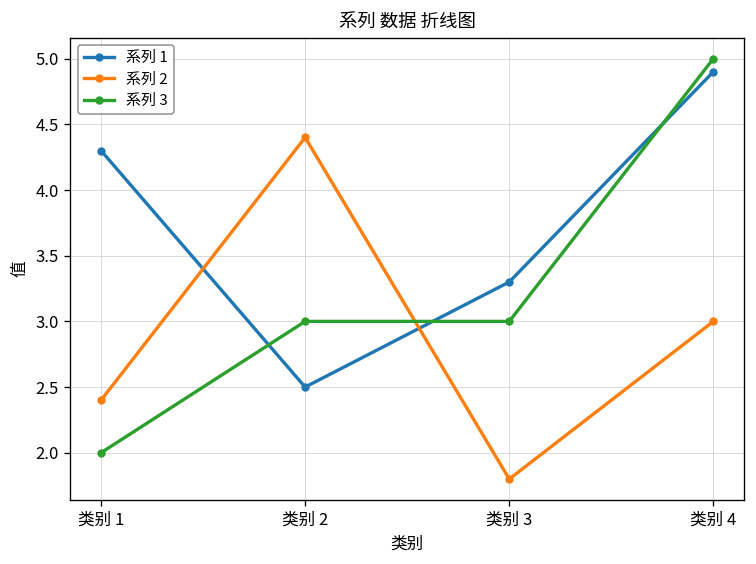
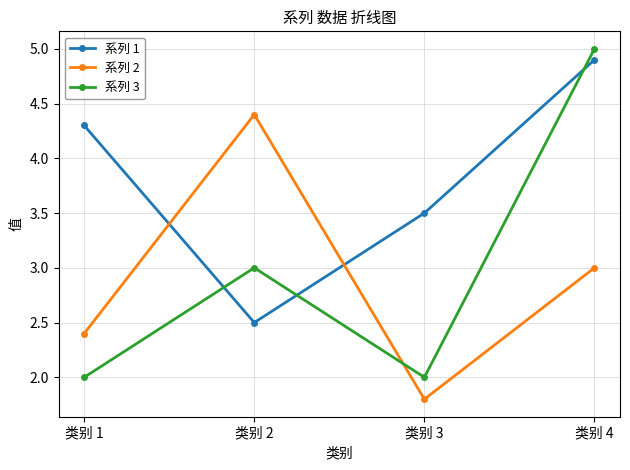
系列 1, 类别 3: 3.3 -> 3.5
系列 3, 类别 3: 3 -> 2
